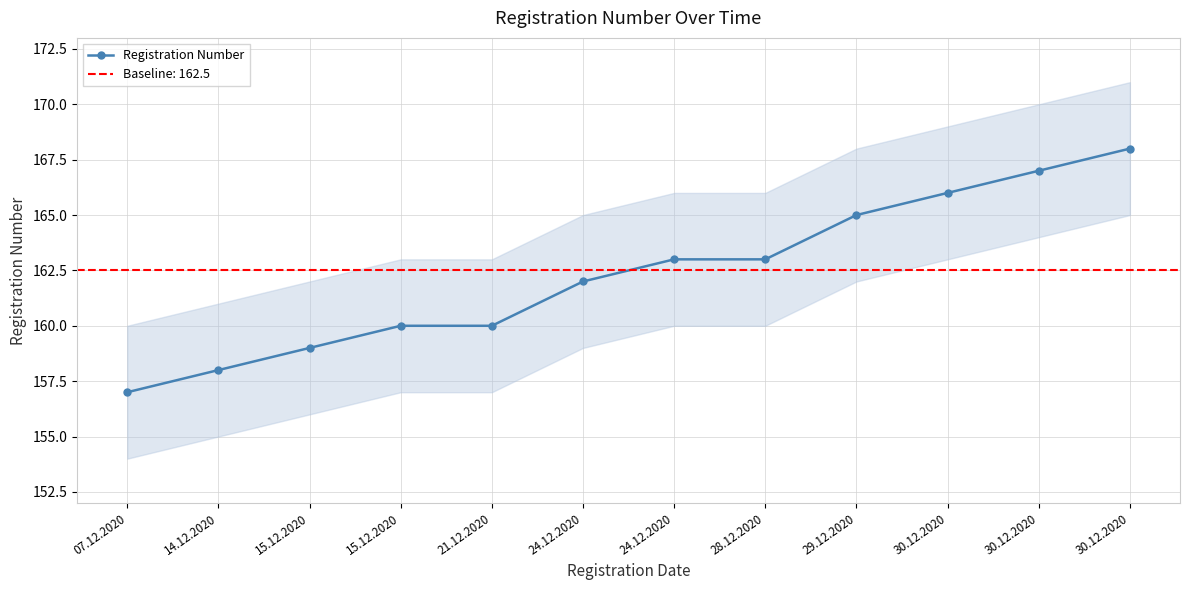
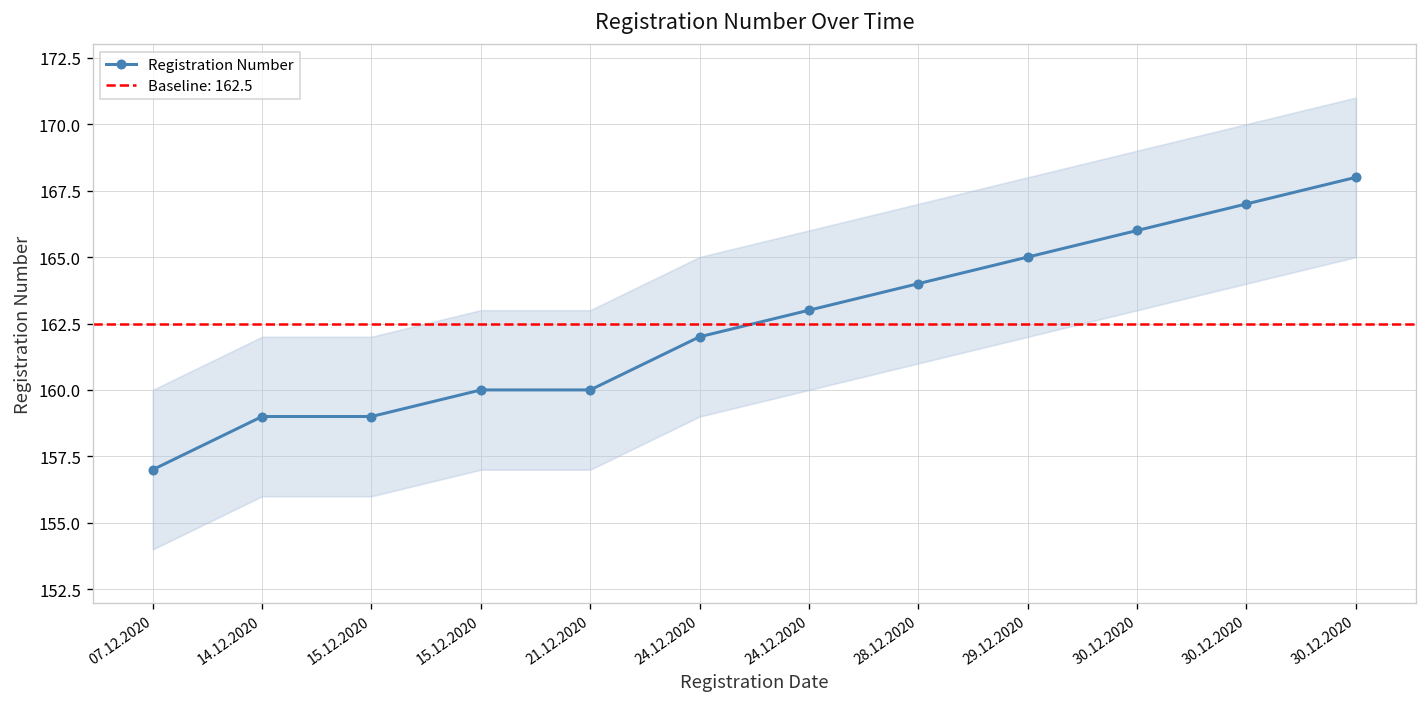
Registration Number, 14.12.2020: 158 -> 159
Registration Number, 28.12.2020: 163 -> 164
